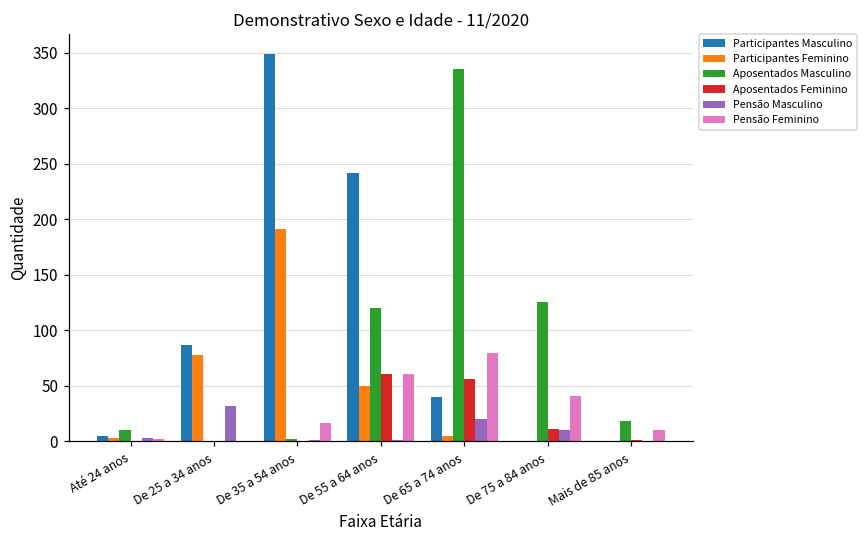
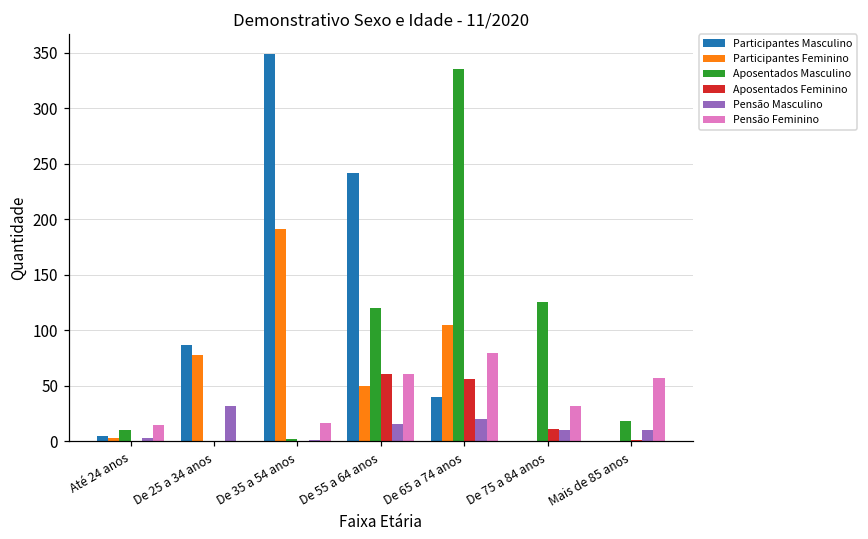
Pensão Feminino, Até 24 anos: 2 -> 15
Pensão Masculino, De 55 a 64 anos: 1 -> 16
Participantes Feminino, De 65 a 74 anos: 5 -> 105
Pensão Feminino, De 75 a 84 anos: 41 -> 32
Pensão Masculino, Mais de 85 anos: 0 -> 10
Pensão Feminino, Mais de 85 anos: 10 -> 57
